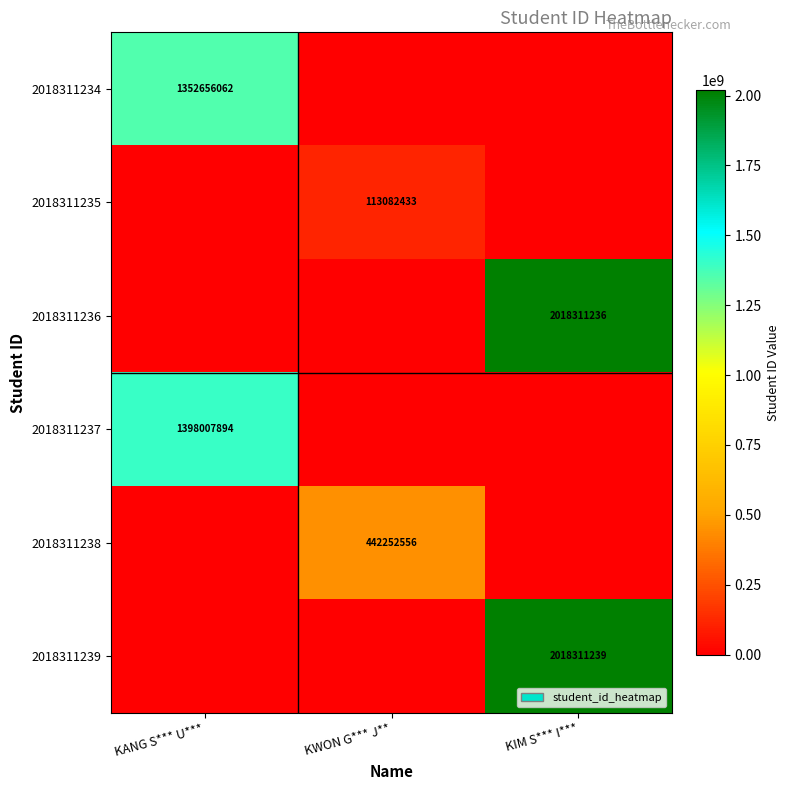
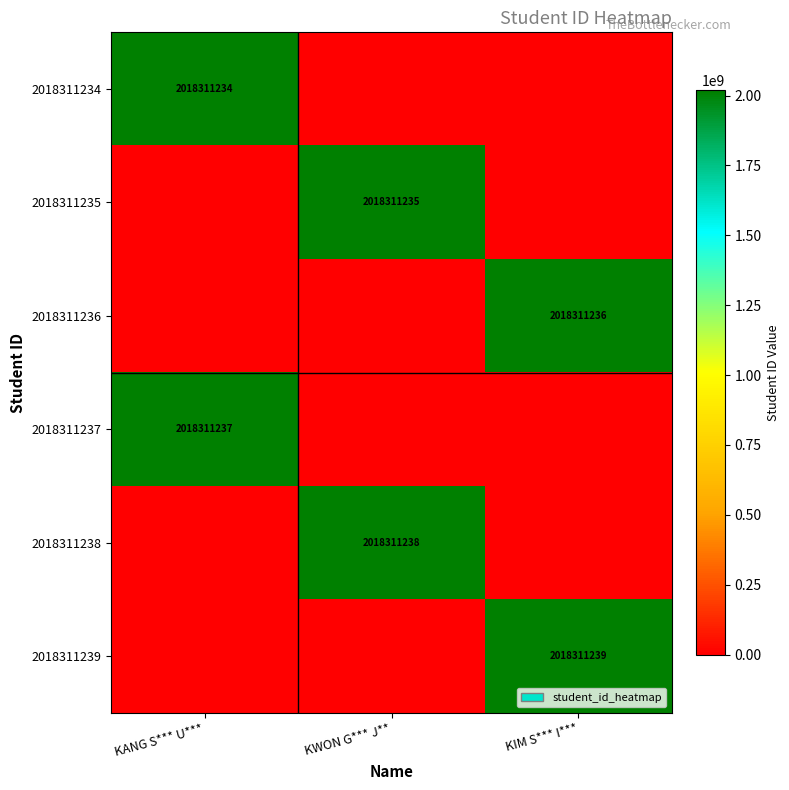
2018311234, KANG S*** U***: 1352656062 -> 2018311234
2018311235, KWON G*** J**: 113082433 -> 2018311235
2018311237, KANG S*** U***: 1398007894 -> 2018311237
2018311238, KWON G*** J**: 442252556 -> 2018311238
